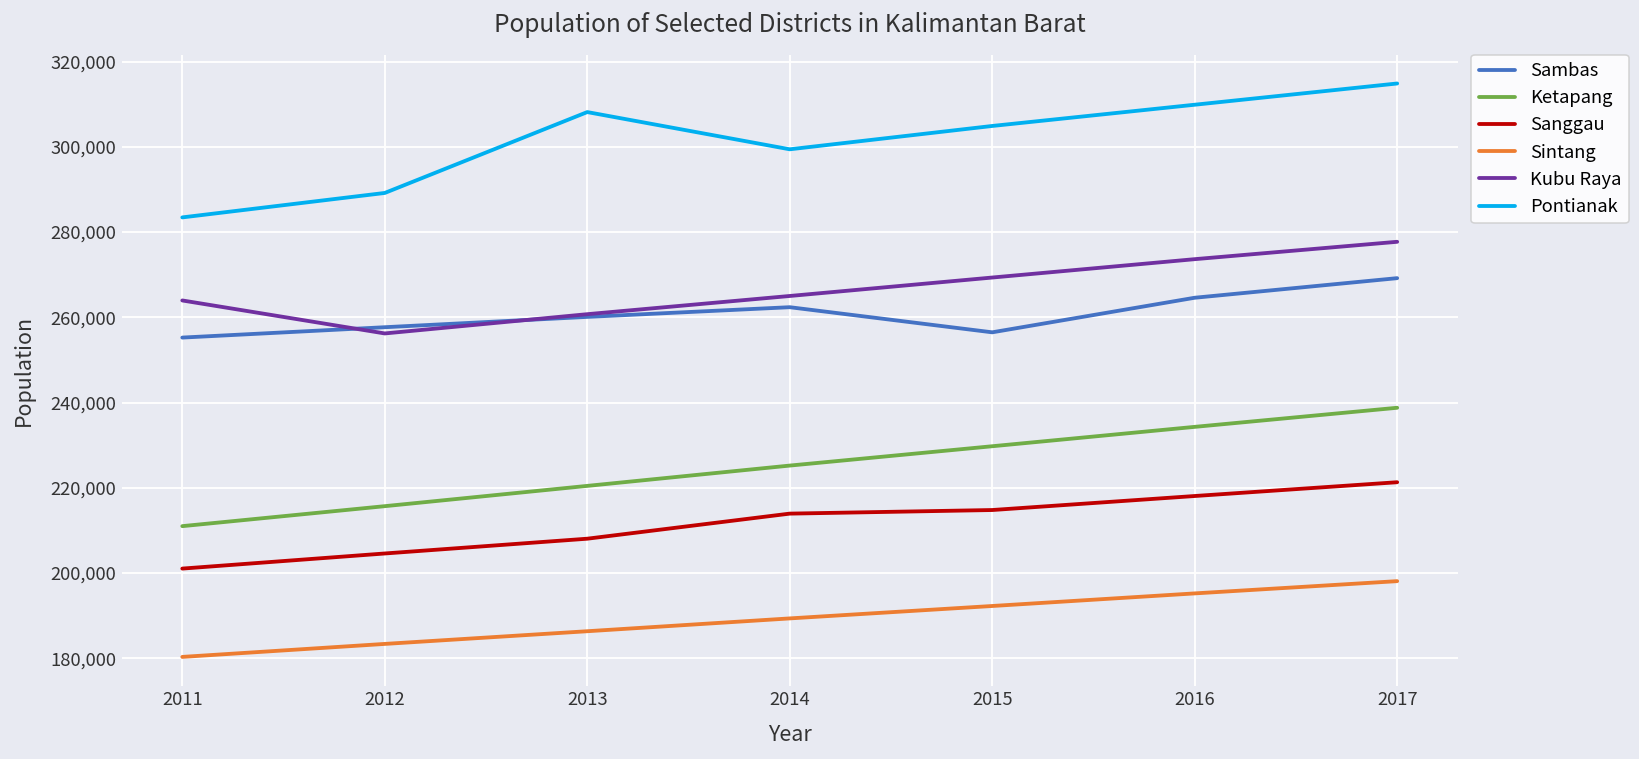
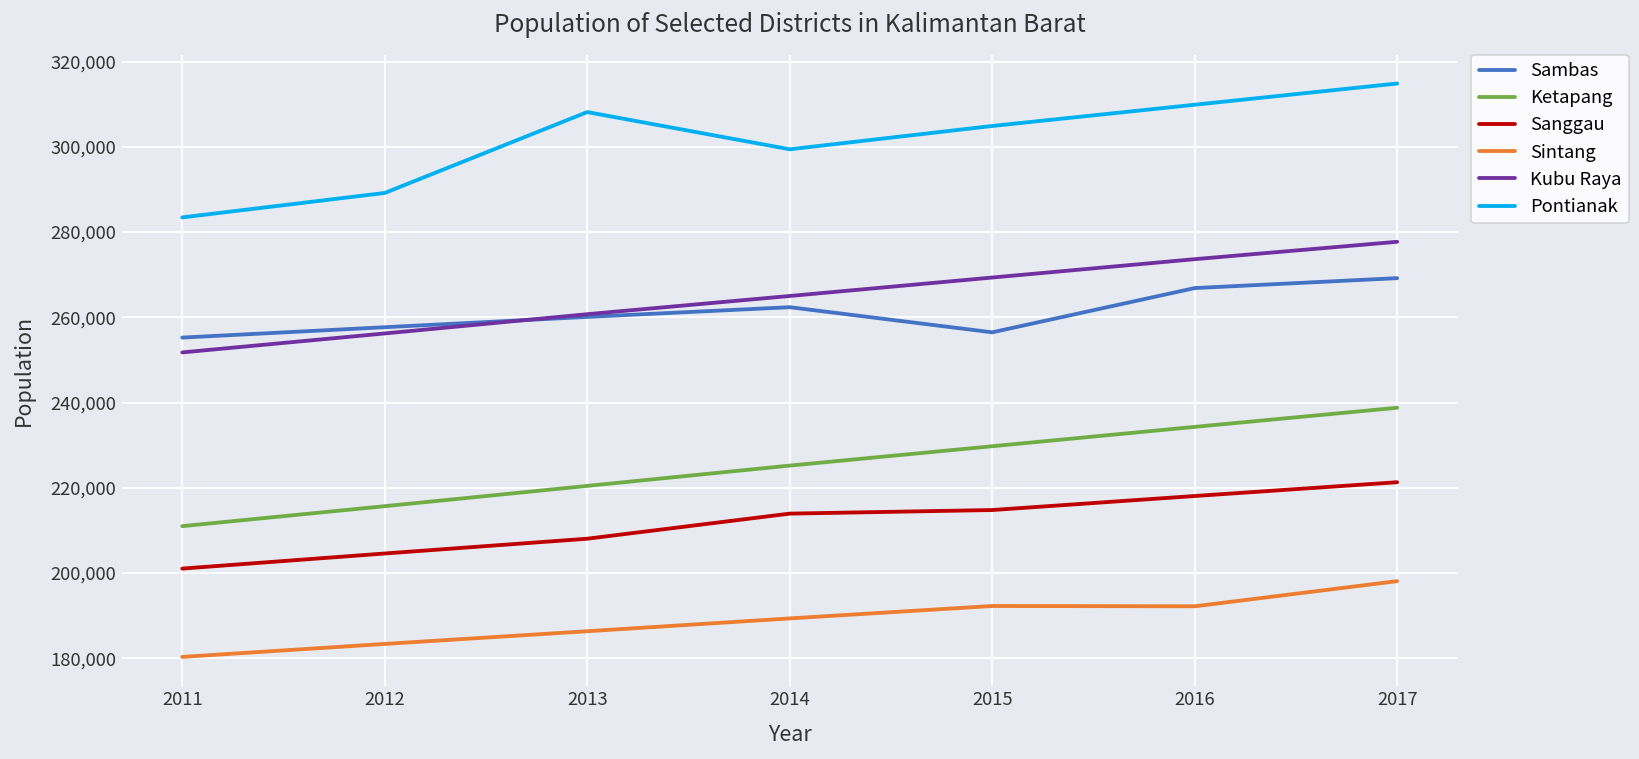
Kubu Raya, 2011: 264,000 -> 252,000
Sambas, 2016: 265,000 -> 267,000
Sintang, 2016: 195,000 -> 192,000
